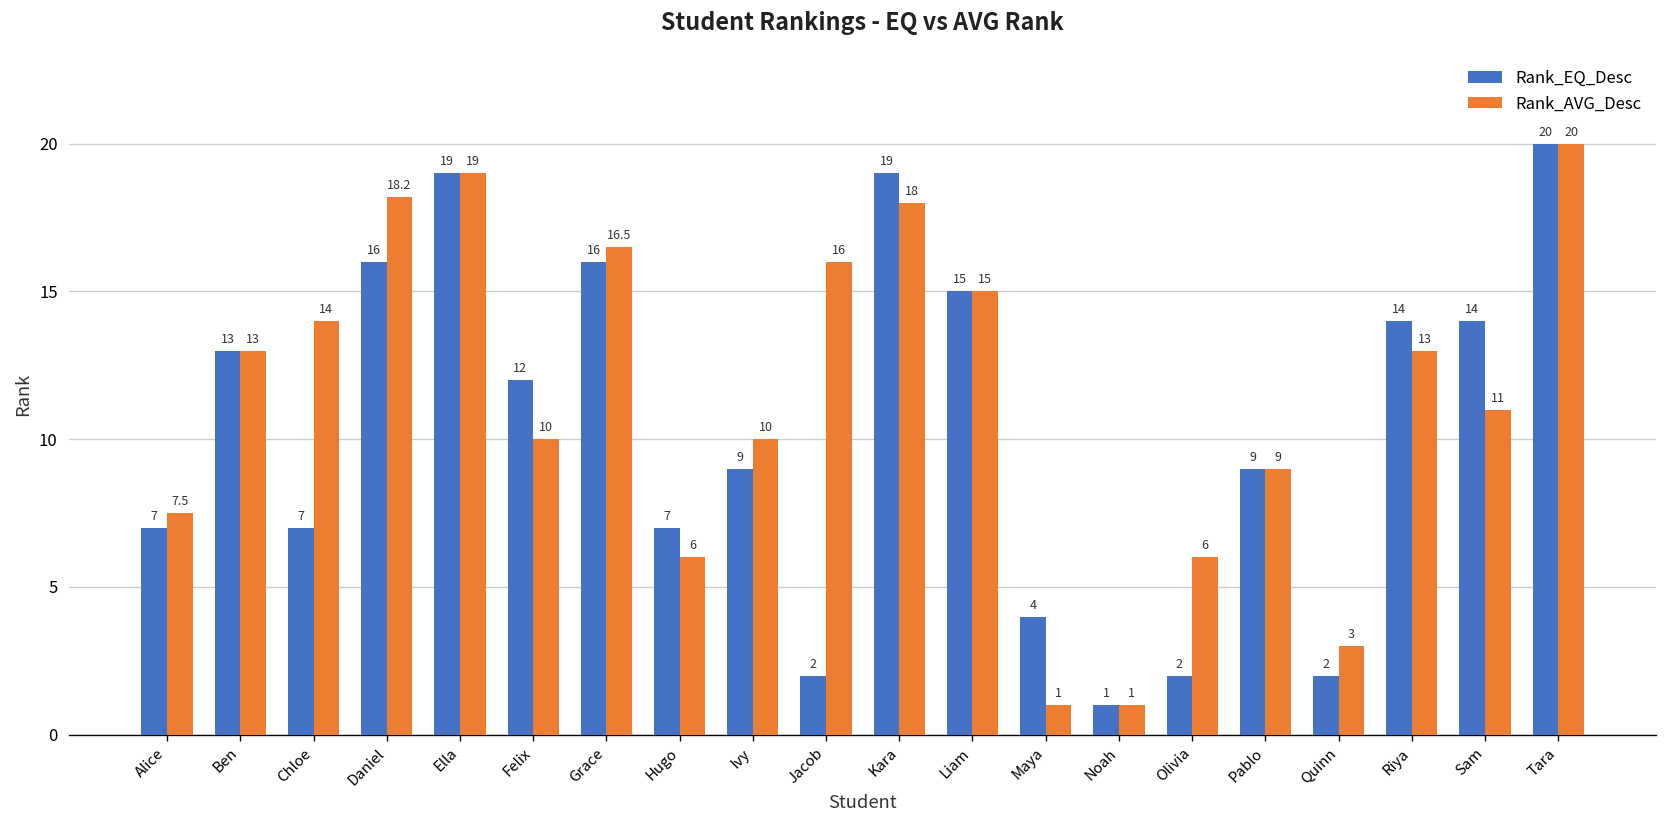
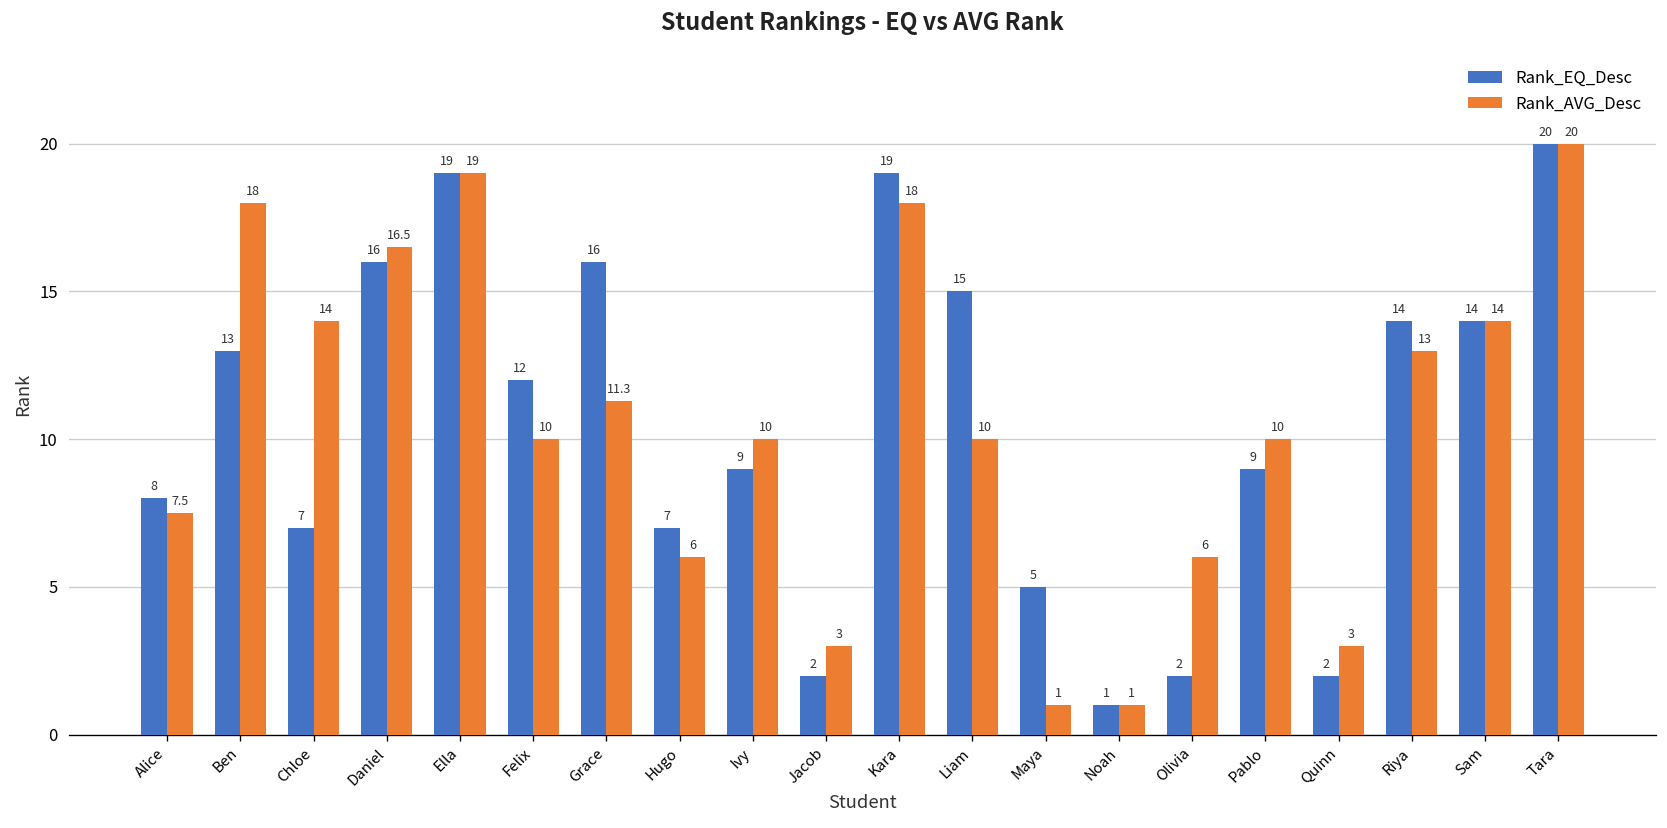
Rank_EQ_Desc, Alice: 7 -> 8
Rank_AVG_Desc, Ben: 13 -> 18
Rank_AVG_Desc, Daniel: 18.2 -> 16.5
Rank_AVG_Desc, Grace: 16.5 -> 11.3
Rank_AVG_Desc, Jacob: 16 -> 3
Rank_AVG_Desc, Liam: 15 -> 10
Rank_EQ_Desc, Maya: 4 -> 5
Rank_AVG_Desc, Pablo: 9 -> 10
Rank_AVG_Desc, Sam: 11 -> 14
